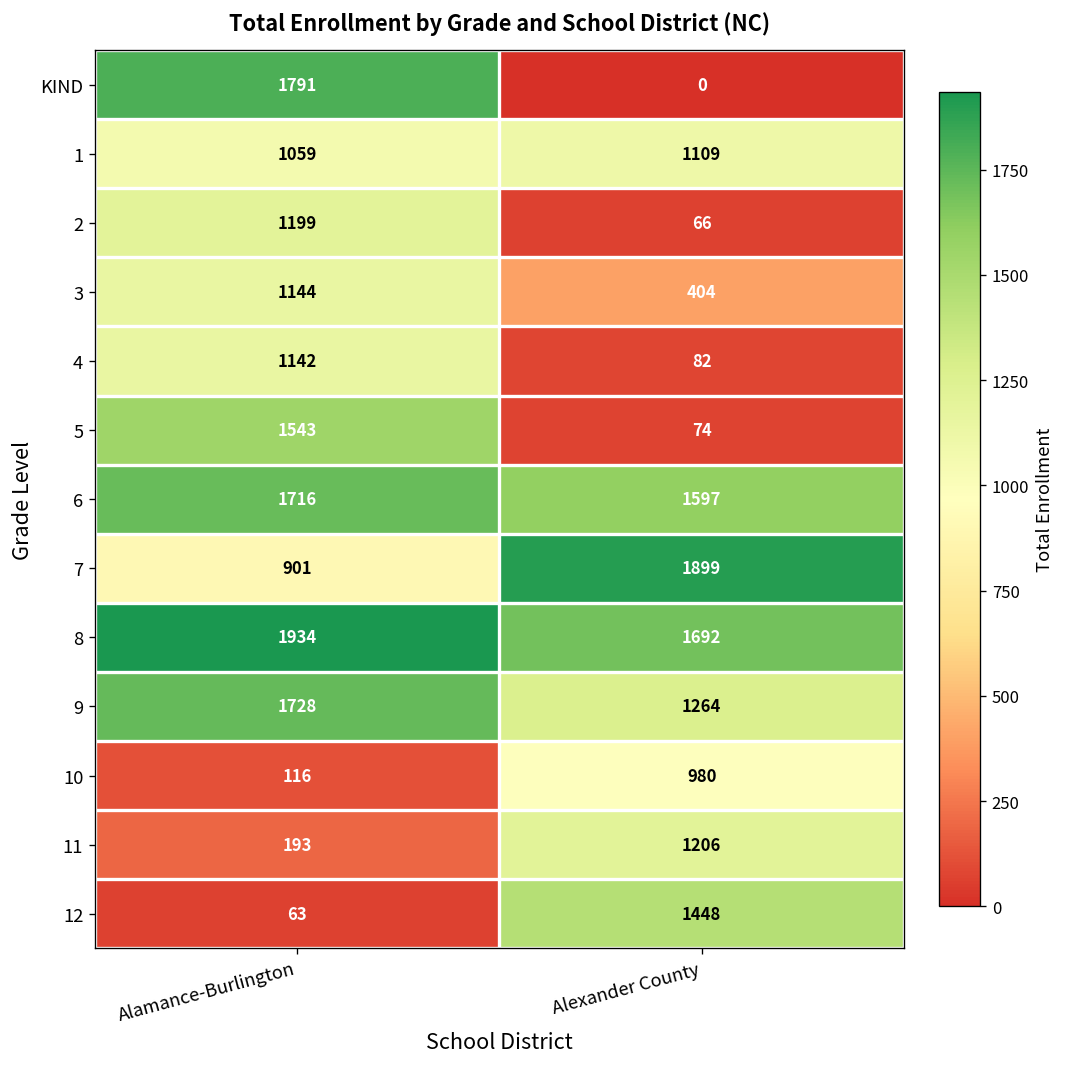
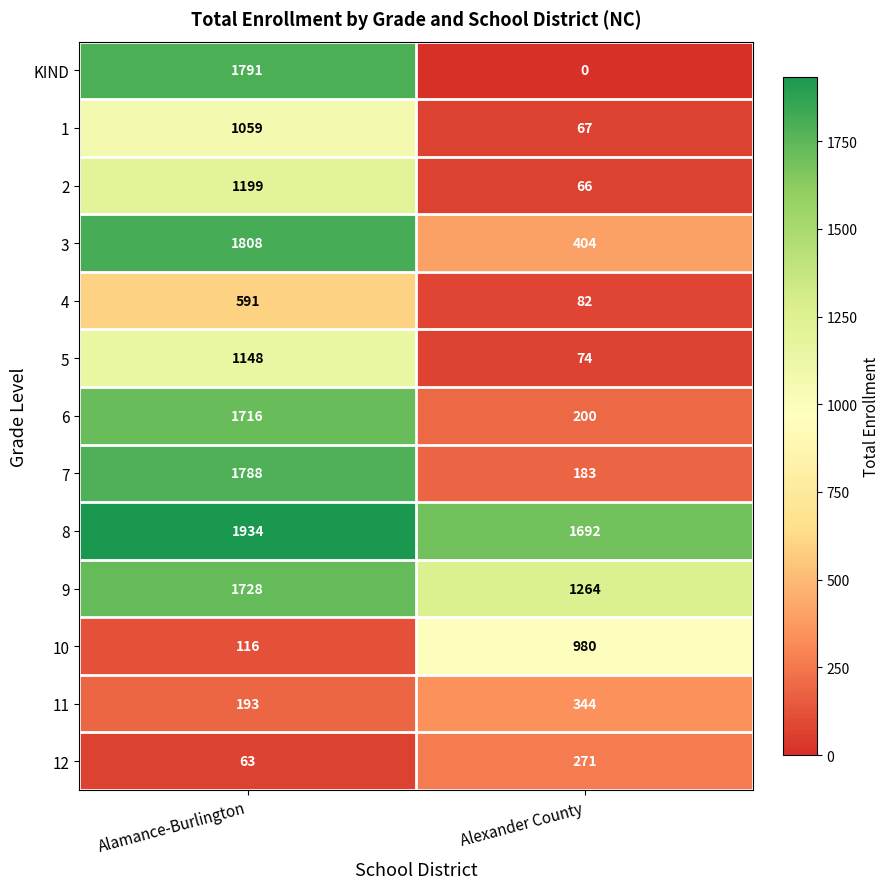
1, Alexander County: 1109 -> 67
3, Alamance-Burlington: 1144 -> 1808
4, Alamance-Burlington: 1142 -> 591
5, Alamance-Burlington: 1543 -> 1148
6, Alexander County: 1597 -> 200
7, Alamance-Burlington: 901 -> 1788
7, Alexander County: 1899 -> 183
11, Alexander County: 1206 -> 344
12, Alexander County: 1448 -> 271
